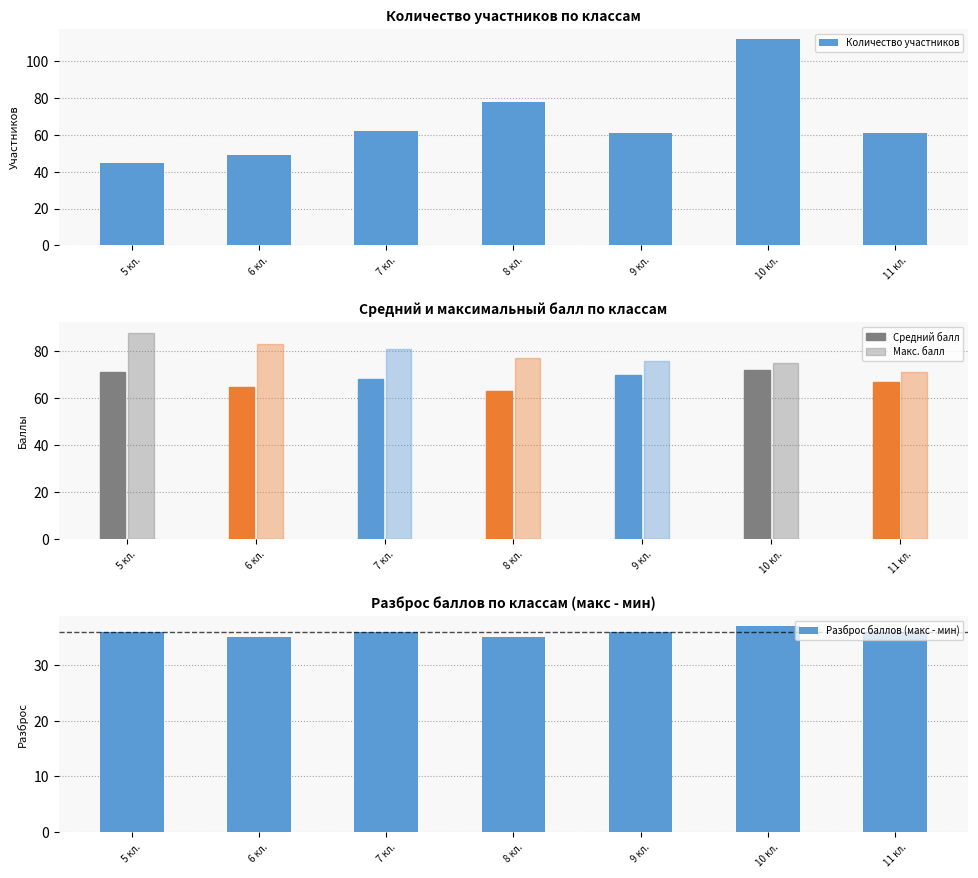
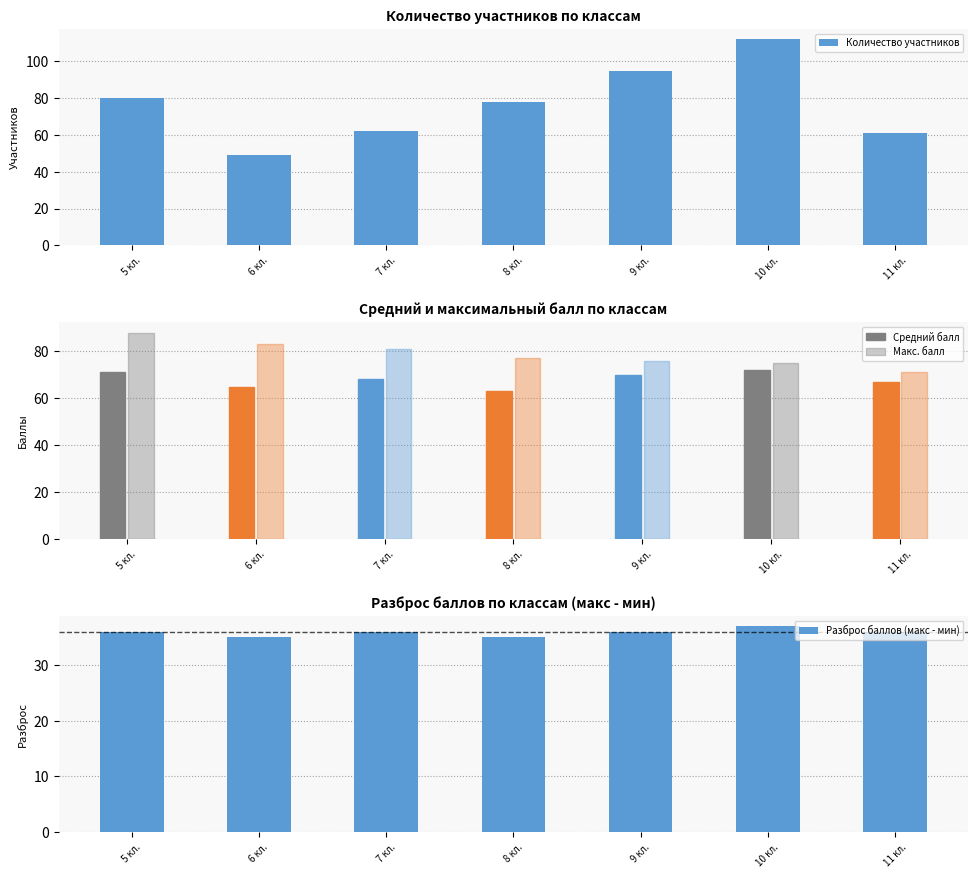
Количество участников по классам, 5 кл.: 45 -> 80
Количество участников по классам, 9 кл.: 61 -> 95
